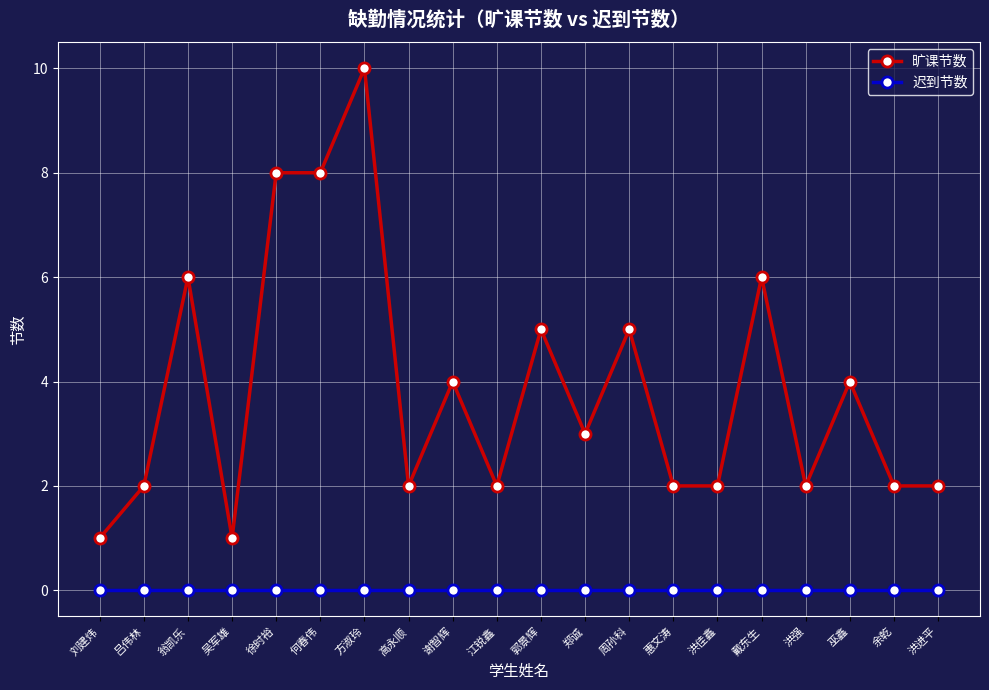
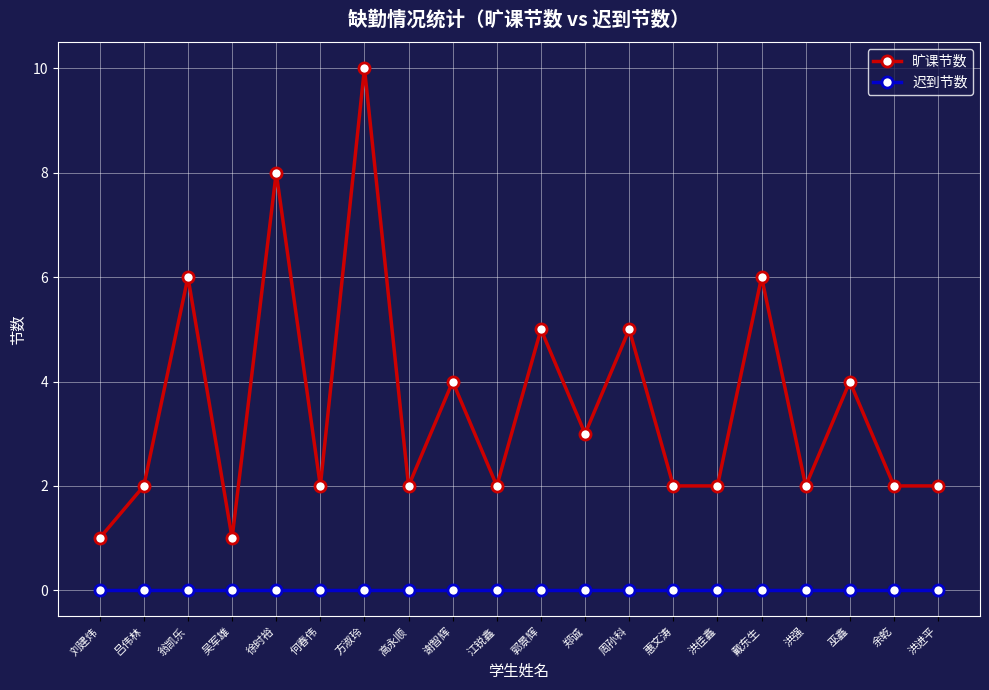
旷课节数, 何春伟: 8 -> 2
